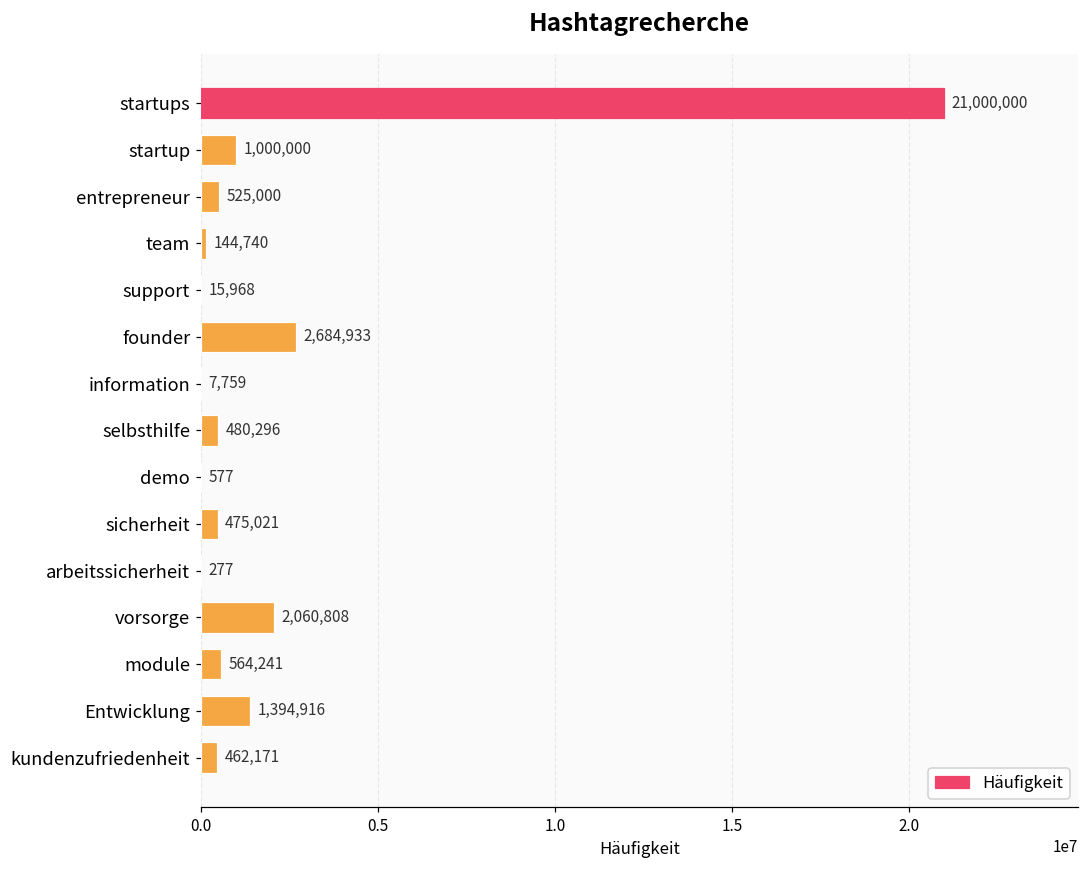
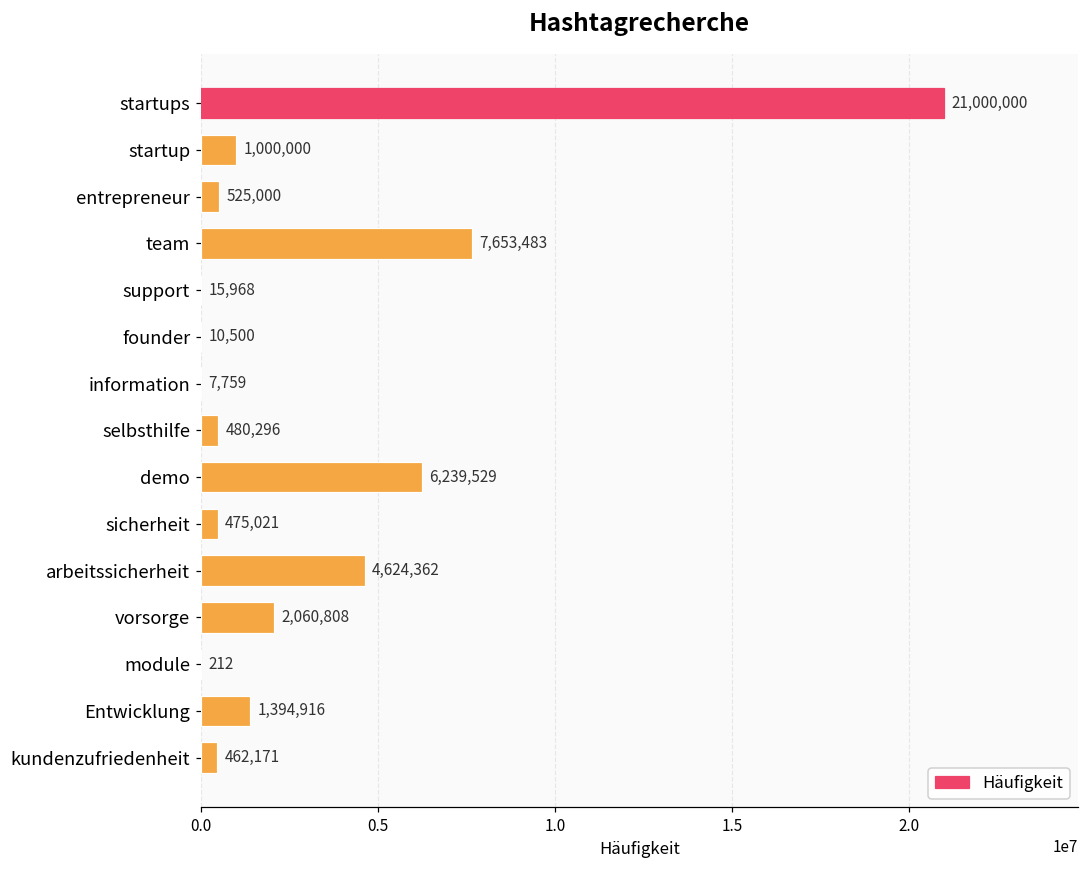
team: 144,740 -> 7,653,483
founder: 2,684,933 -> 10,500
demo: 577 -> 6,239,529
arbeitssicherheit: 277 -> 4,624,362
module: 564,241 -> 212
